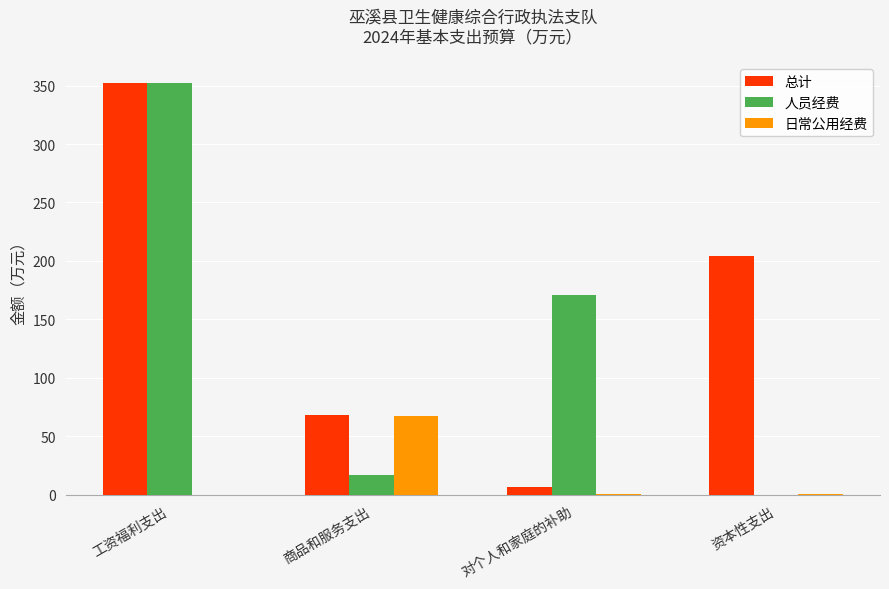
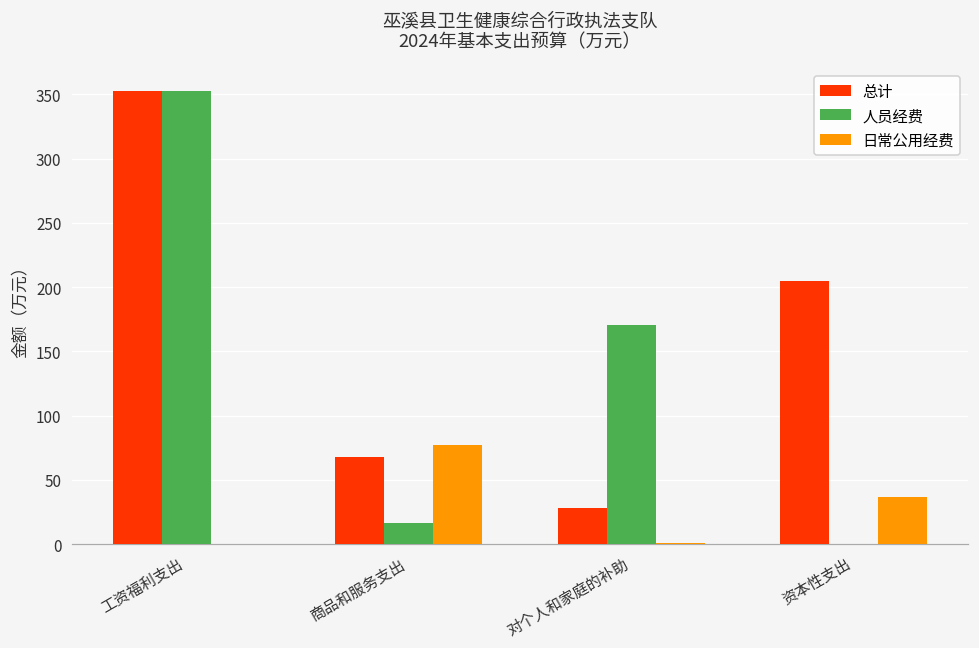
日常公用经费, 商品和服务支出: 67 -> 77
总计, 对个人和家庭的补助: 7 -> 29
日常公用经费, 资本性支出: 1 -> 36
